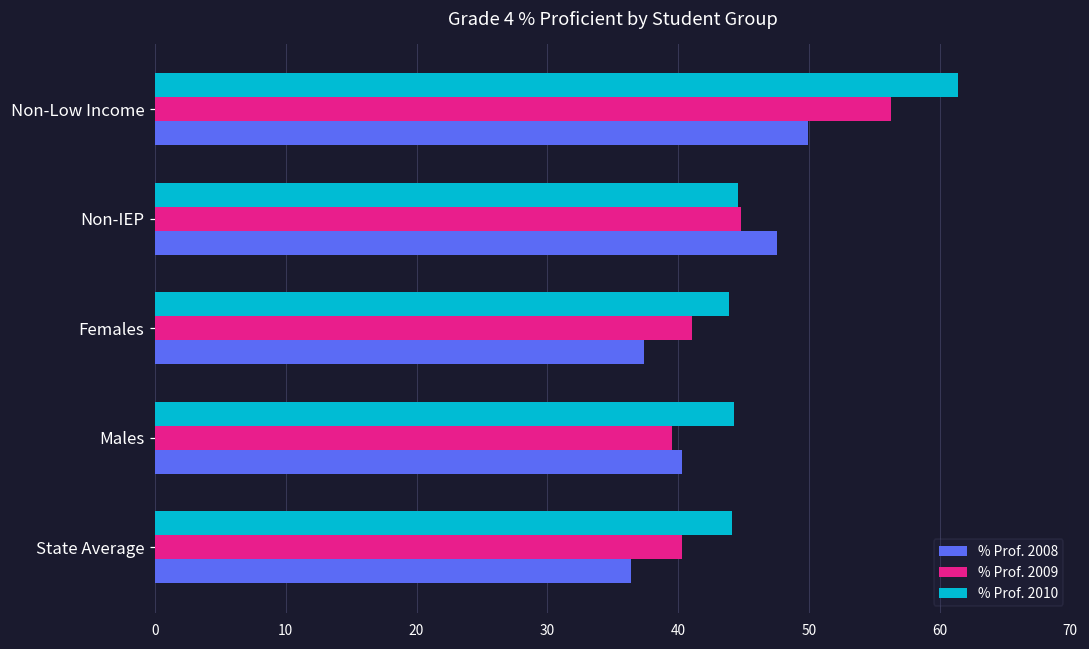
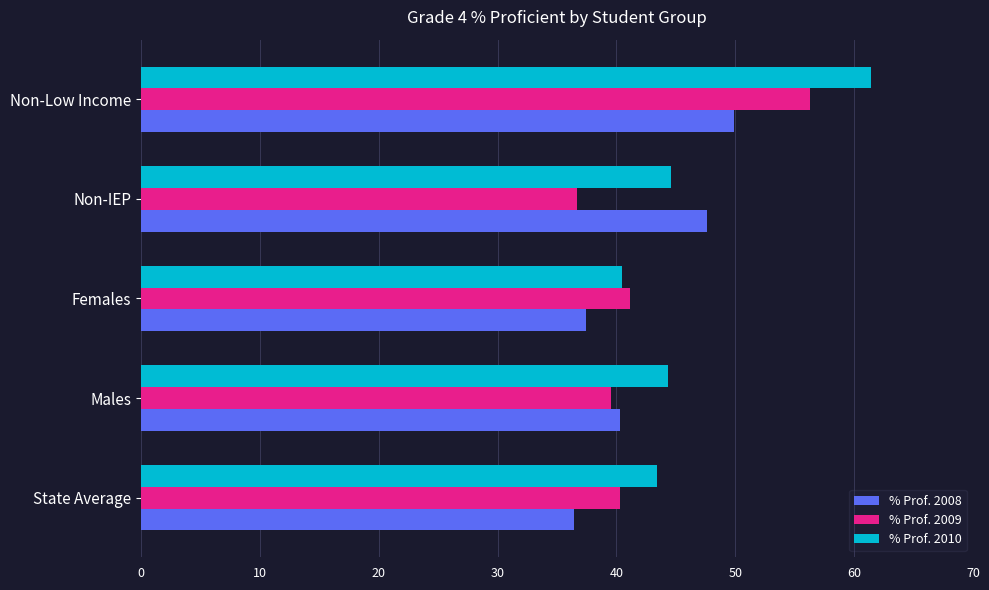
% Prof. 2009, Non-IEP: 44.8 -> 36.7
% Prof. 2010, Females: 43.9 -> 40.5
% Prof. 2010, State Average: 44.1 -> 43.4
